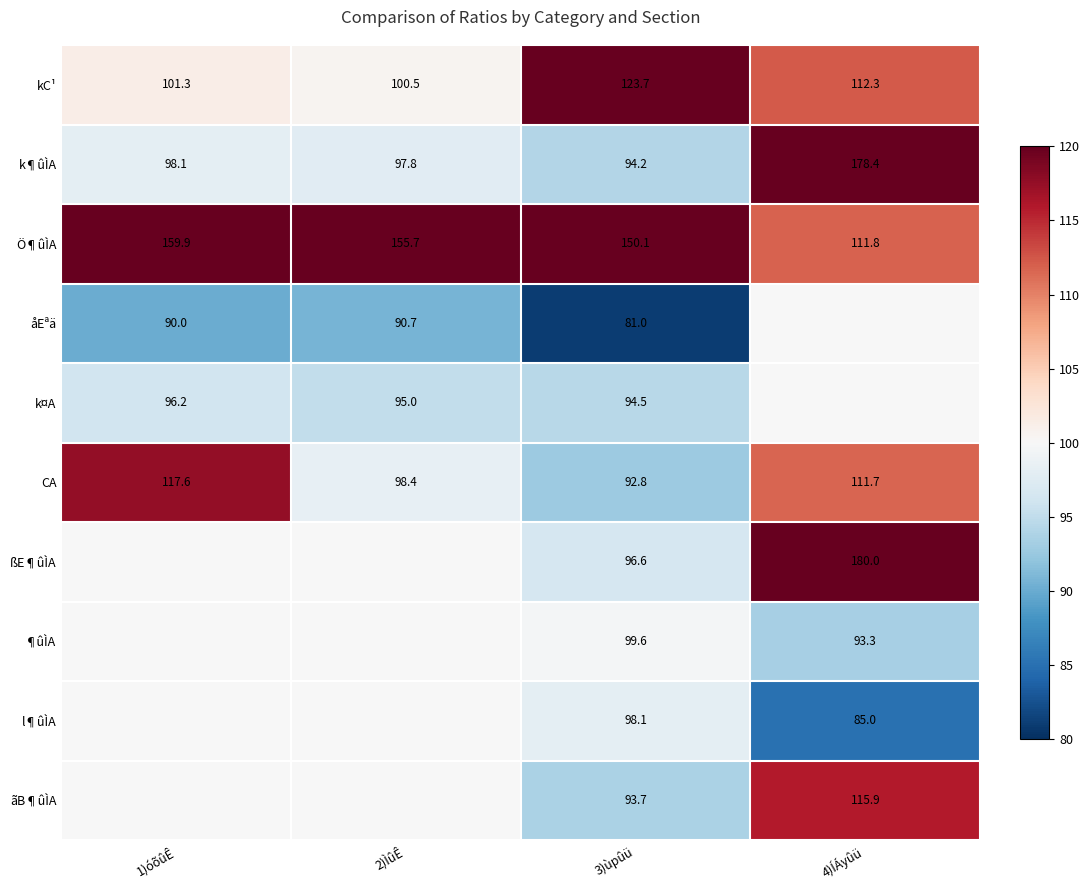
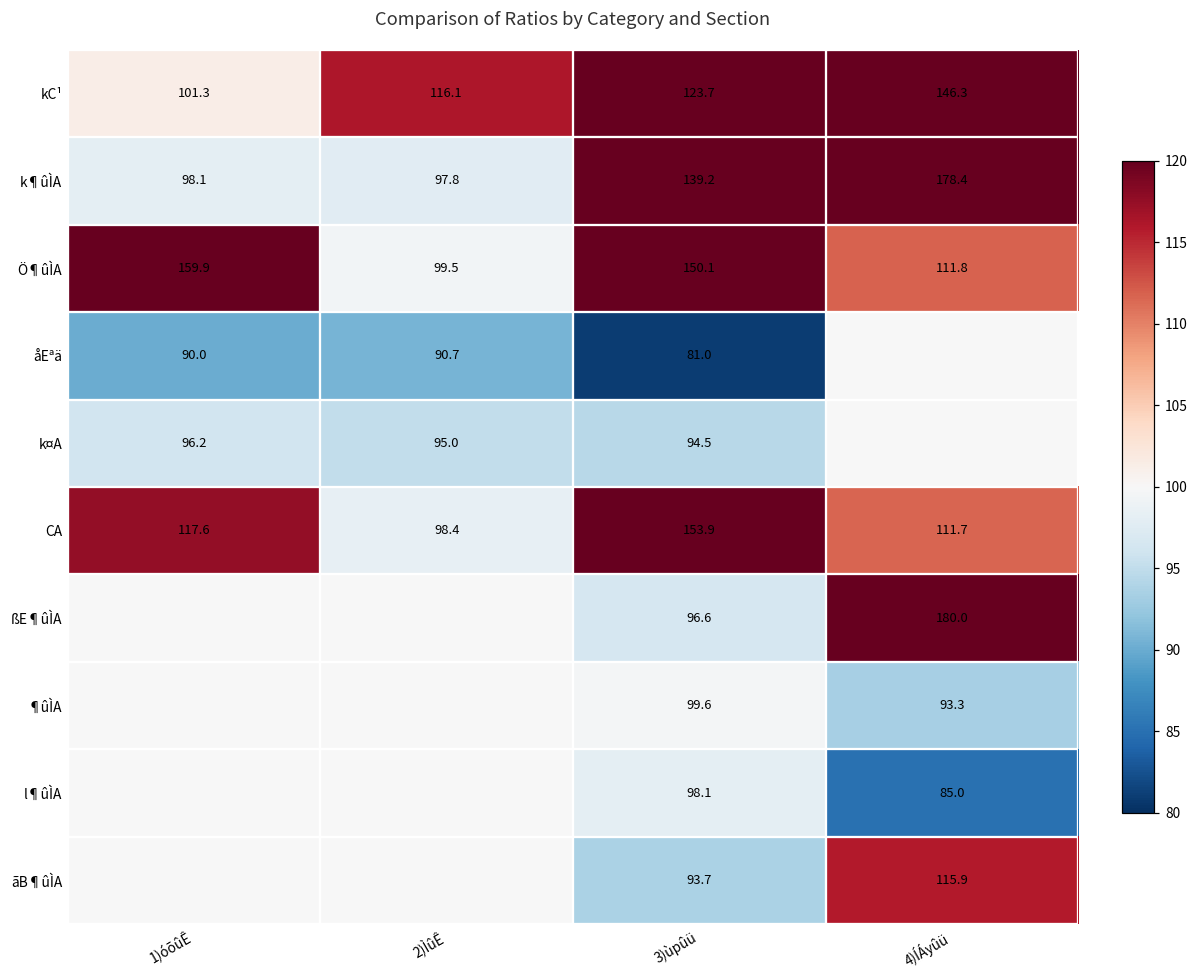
kC¹, 2)ÌûÊ: 100.5 -> 116.1
kC¹, 4)ÍÁyûü: 112.3 -> 146.3
k¶ûÌA, 3)ùpûü: 94.2 -> 139.2
Ö¶ûÌA, 2)ÌûÊ: 155.7 -> 99.5
CA, 3)ùpûü: 92.8 -> 153.9
